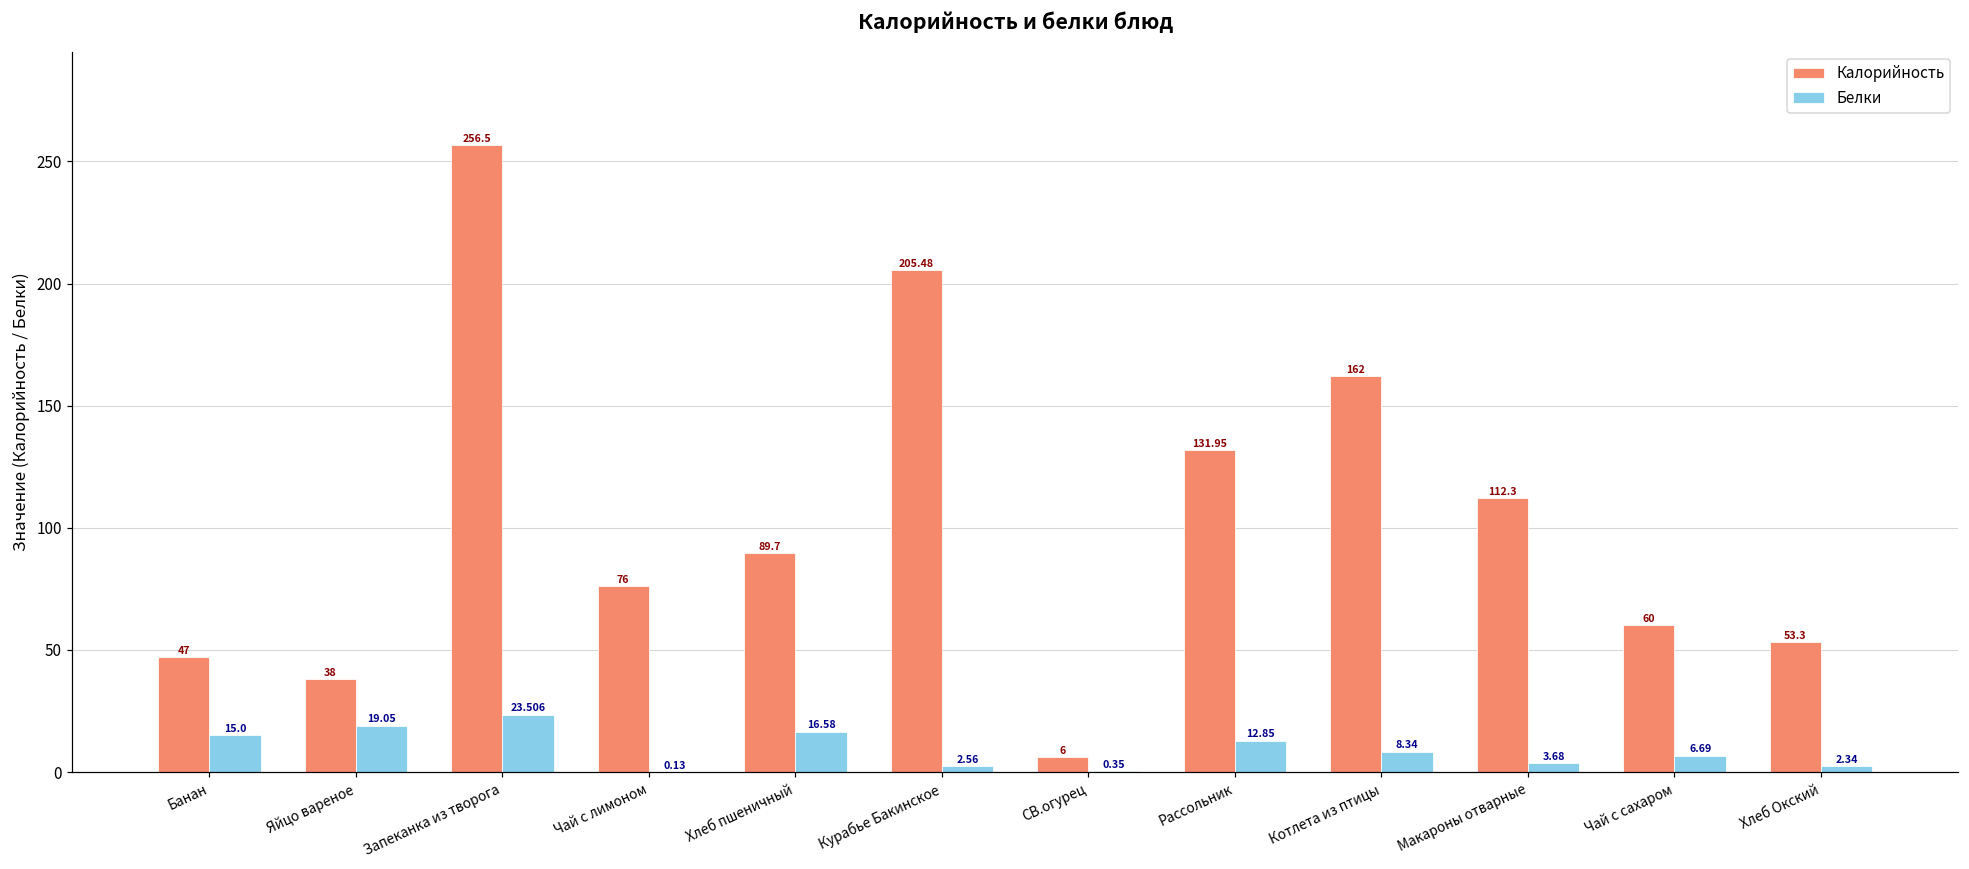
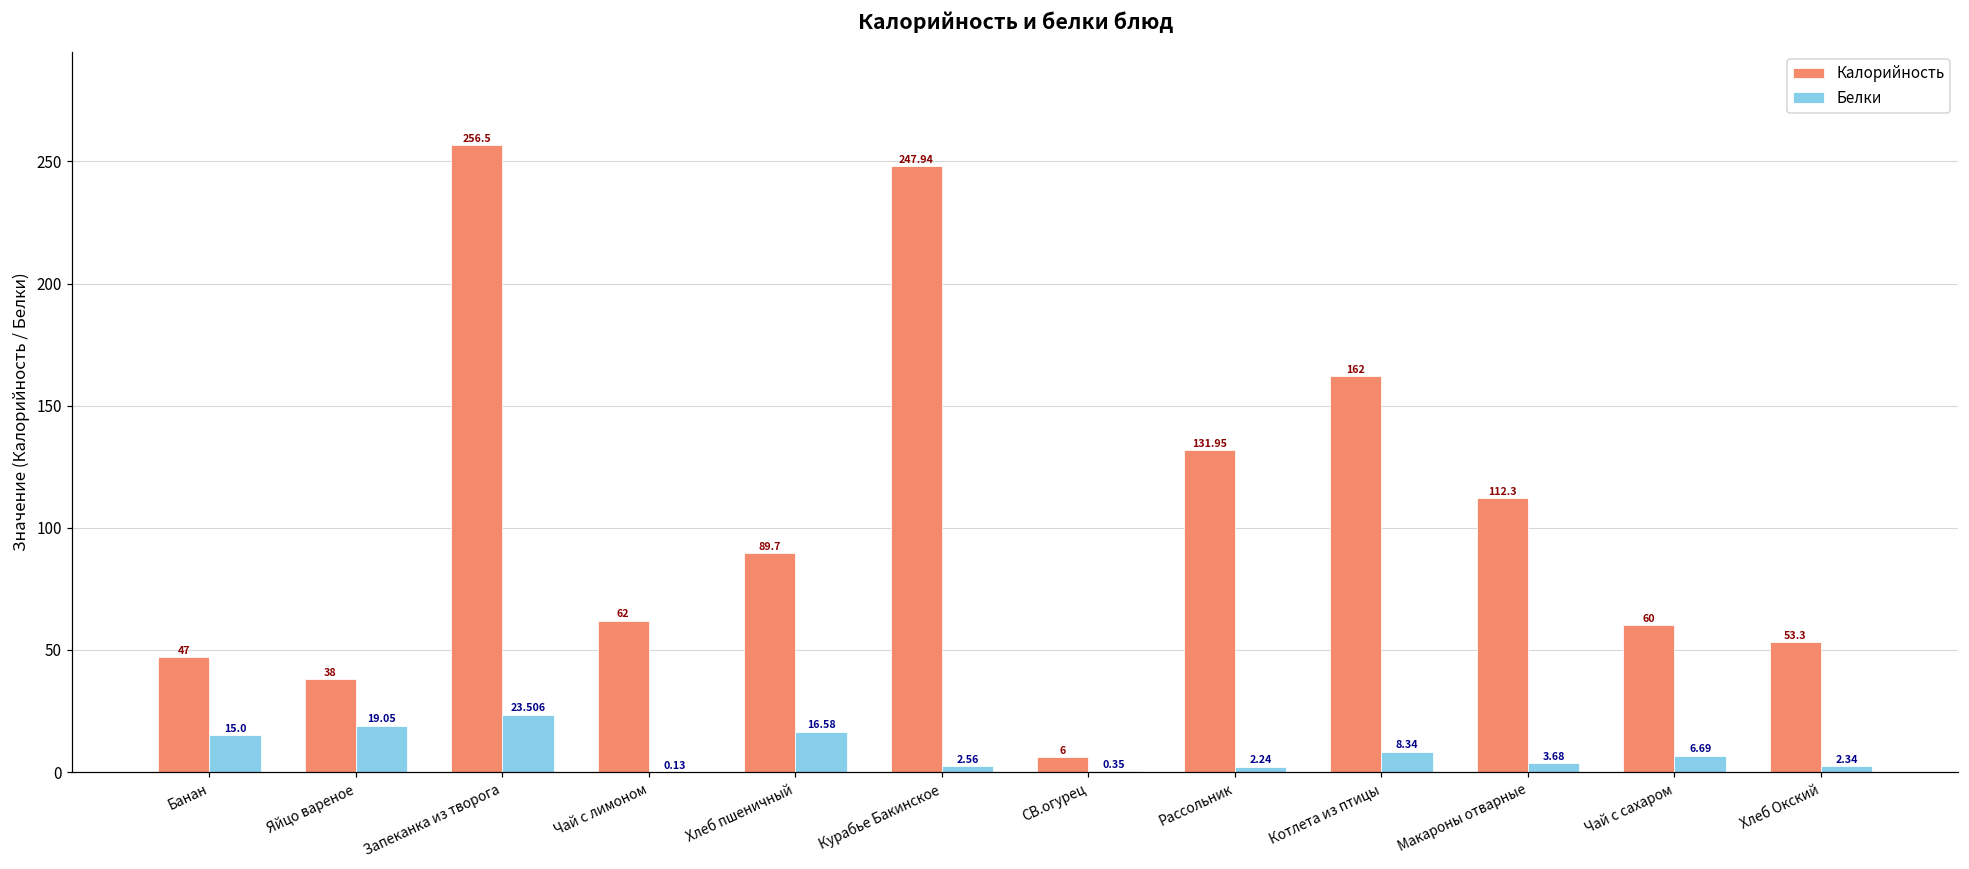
Калорийность, Чай с лимоном: 76 -> 62
Калорийность, Курабье Бакинское: 205.48 -> 247.94
Белки, Рассольник: 12.85 -> 2.24
